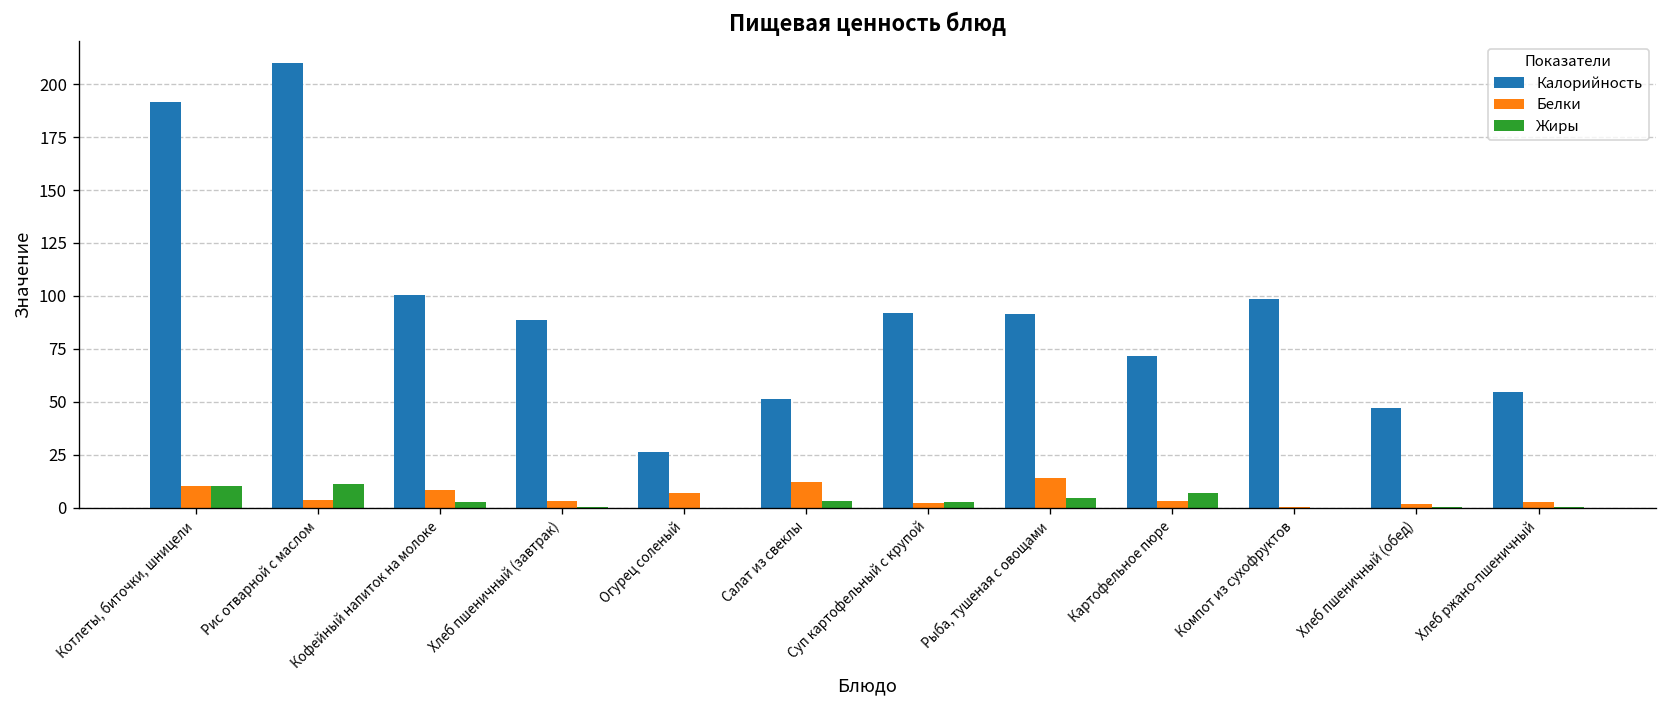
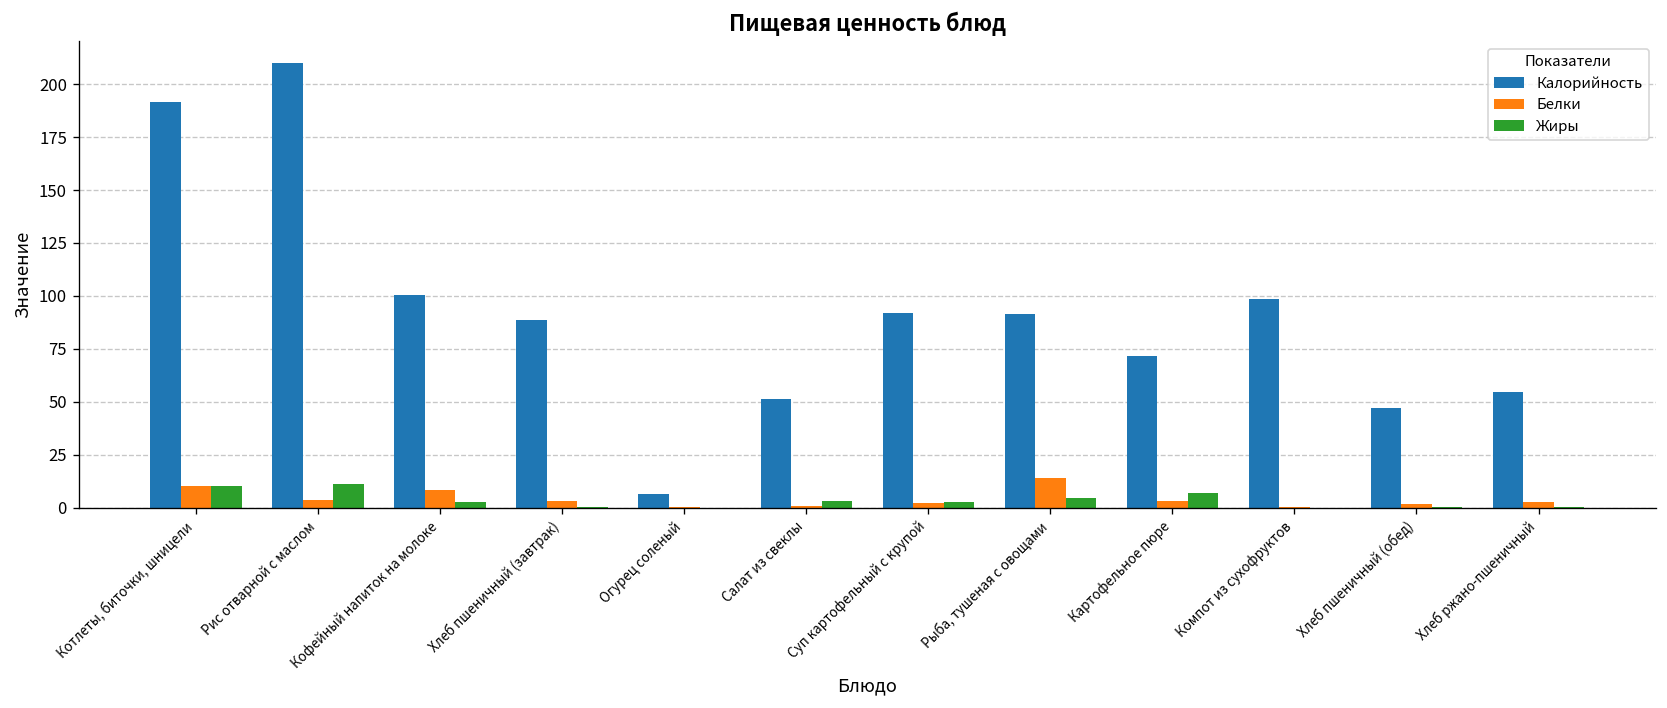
Калорийность, Огурец соленый: 26 -> 6
Белки, Огурец соленый: 7 -> 0
Белки, Салат из свеклы: 12 -> 1
